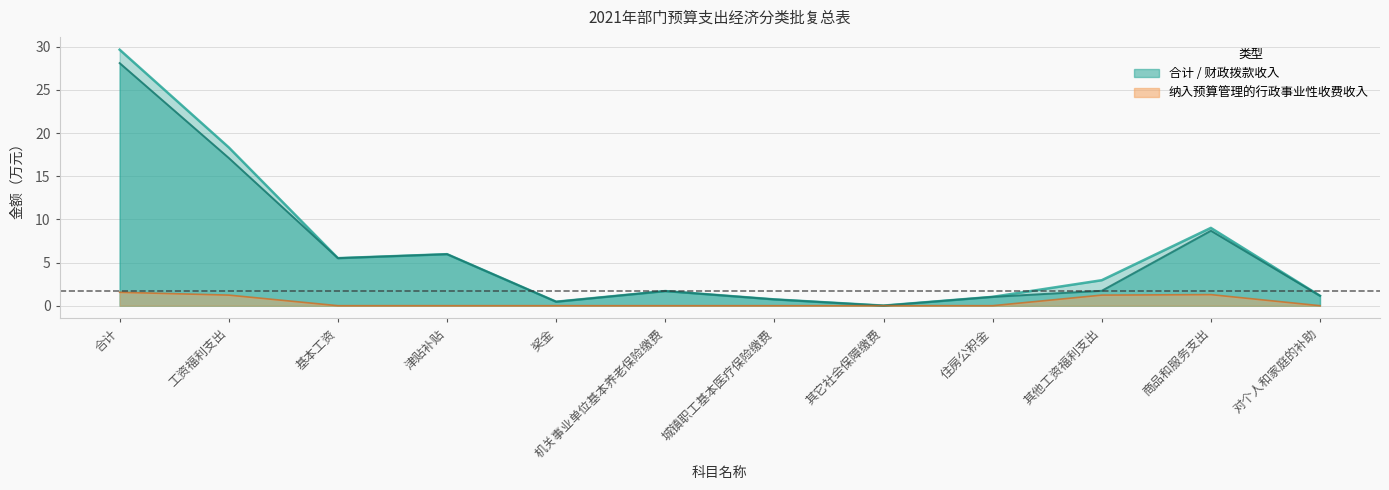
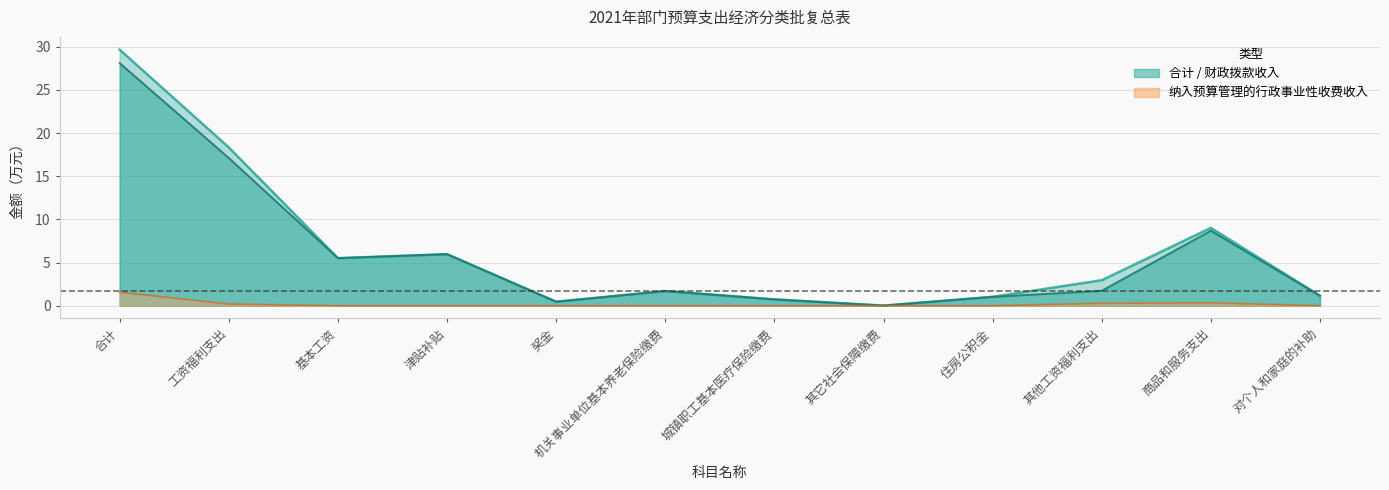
纳入预算管理的行政事业性收费收入, 工资福利支出: 1 -> 0
纳入预算管理的行政事业性收费收入, 其他工资福利支出: 1 -> 0
纳入预算管理的行政事业性收费收入, 商品和服务支出: 1 -> 0
